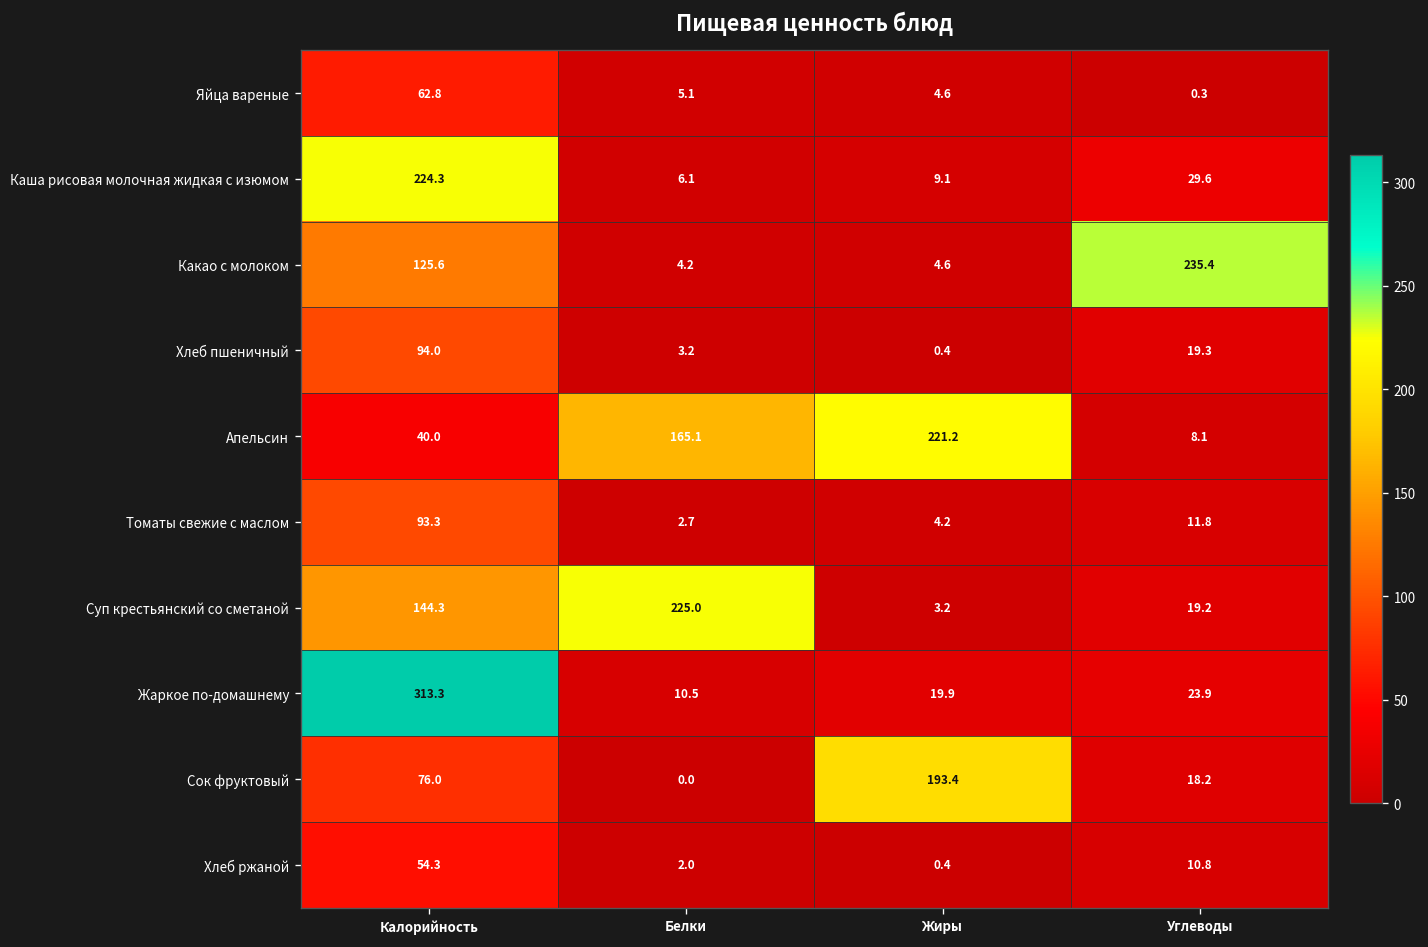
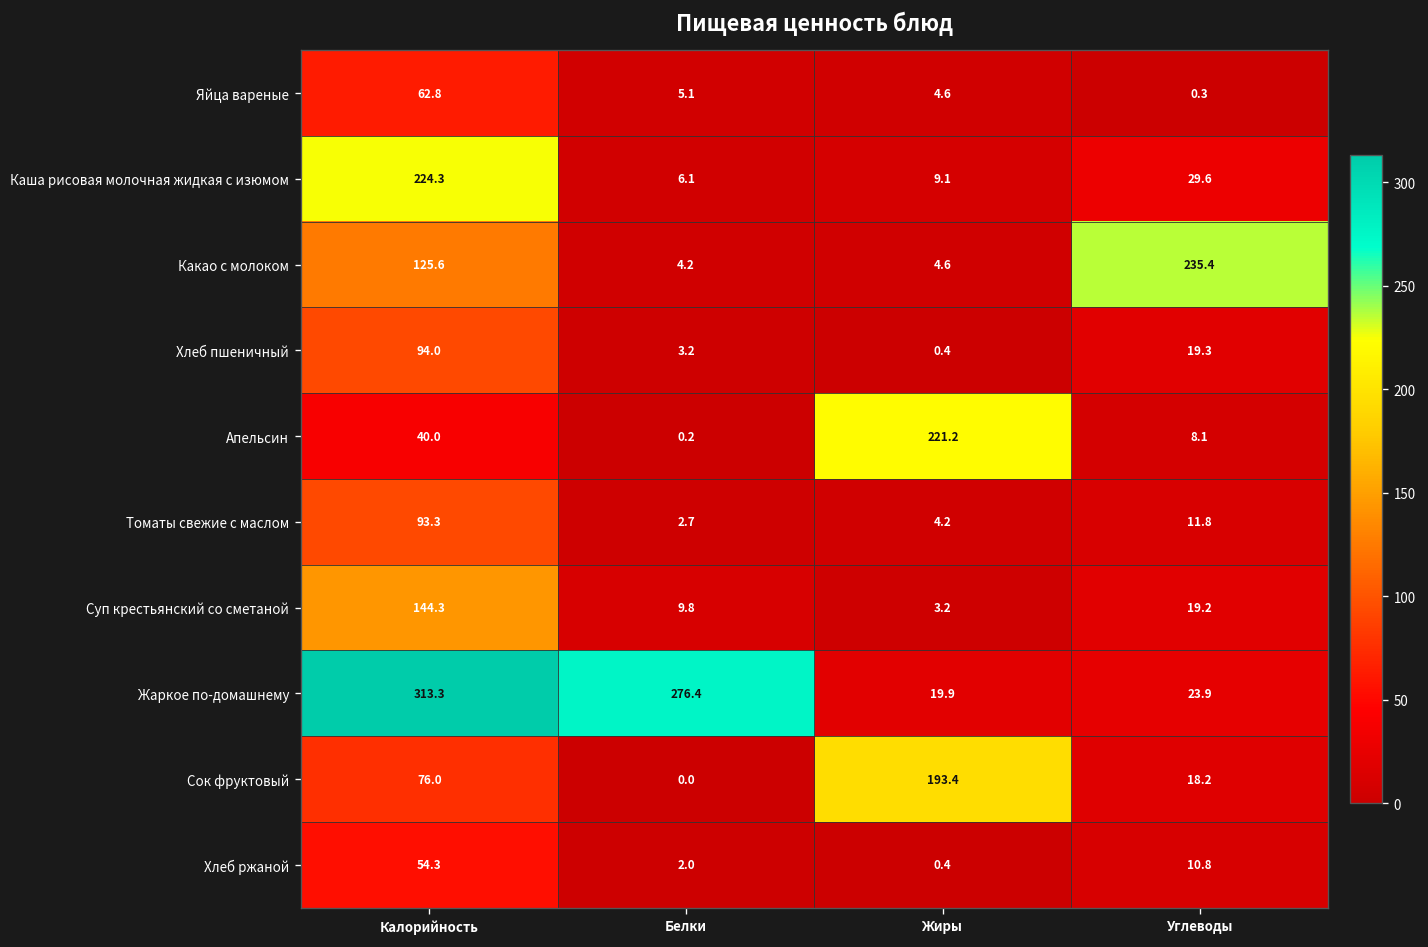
Апельсин, Белки: 165.1 -> 0.2
Суп крестьянский со сметаной, Белки: 225.0 -> 9.8
Жаркое по-домашнему, Белки: 10.5 -> 276.4
